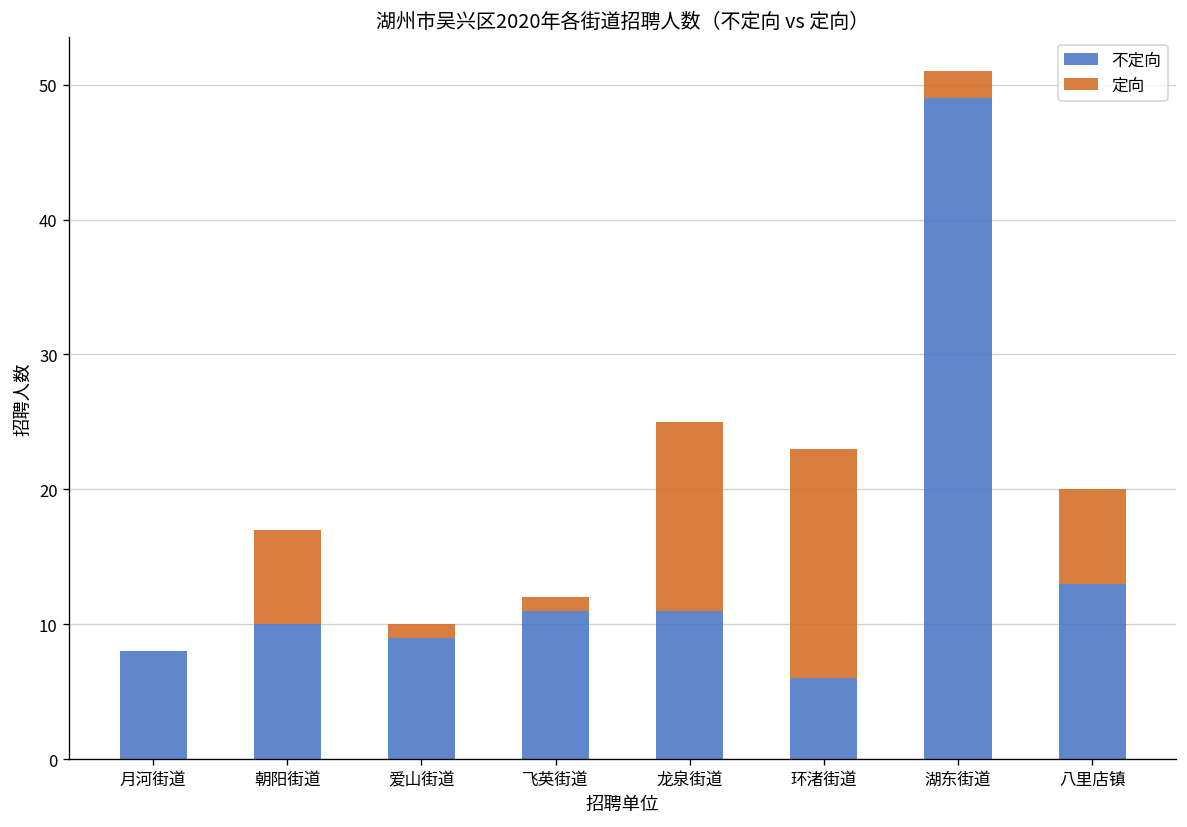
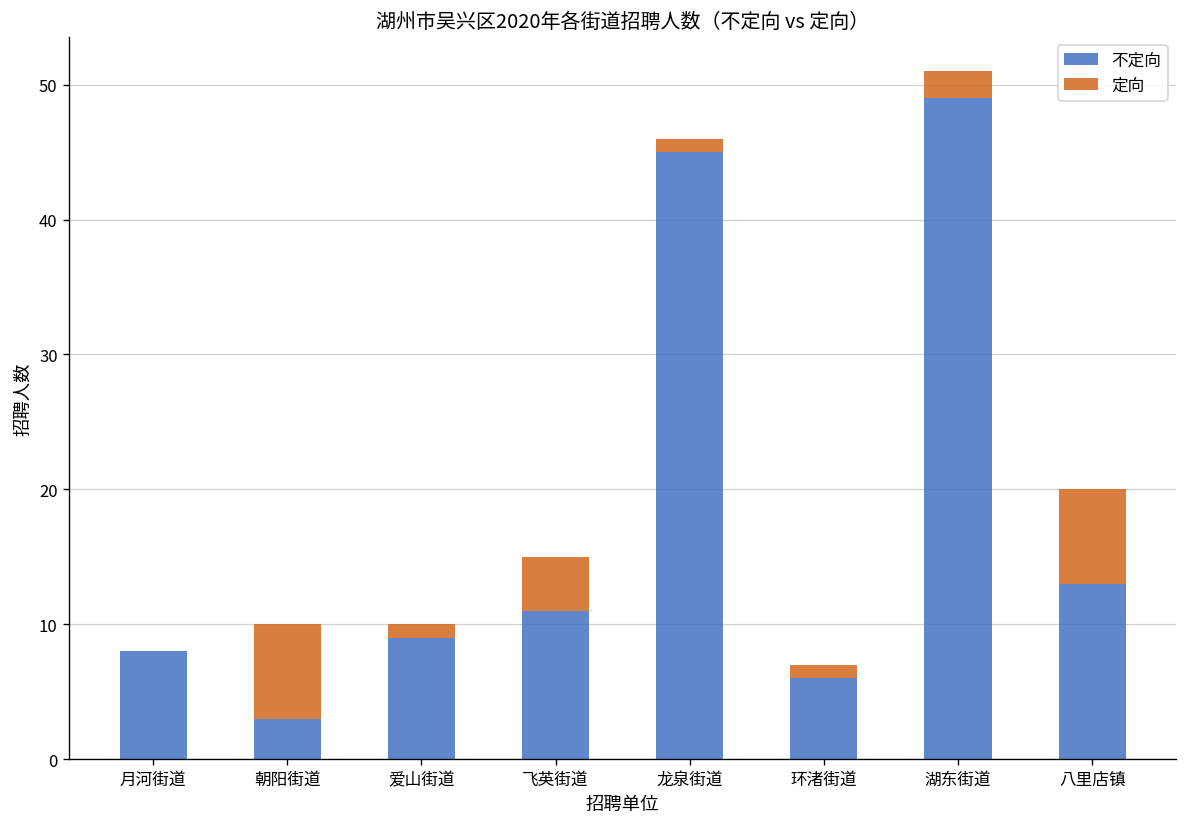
不定向, 朝阳街道: 10 -> 3
定向, 飞英街道: 1 -> 4
不定向, 龙泉街道: 11 -> 45
定向, 龙泉街道: 14 -> 1
定向, 环渚街道: 17 -> 1
